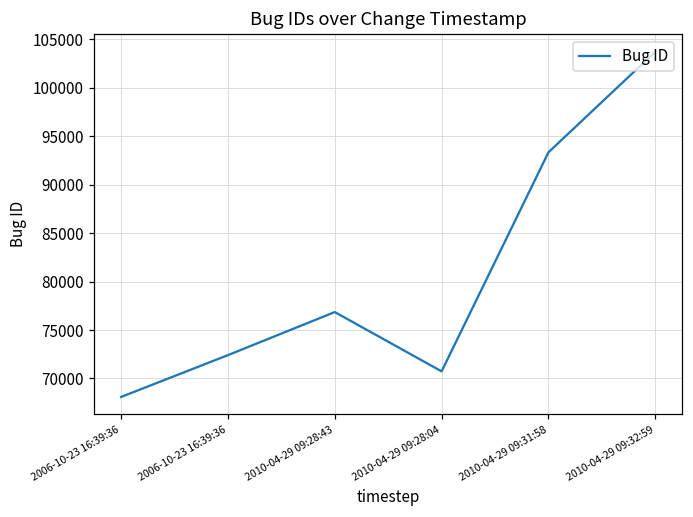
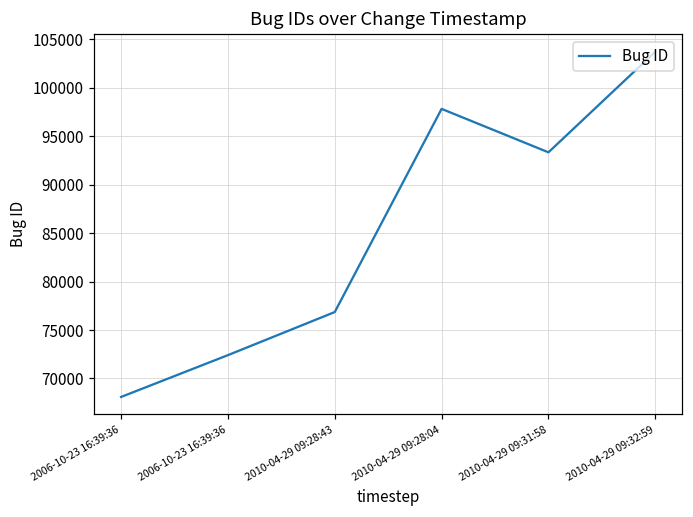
2010-04-29 09:28:04: 71000 -> 98000
